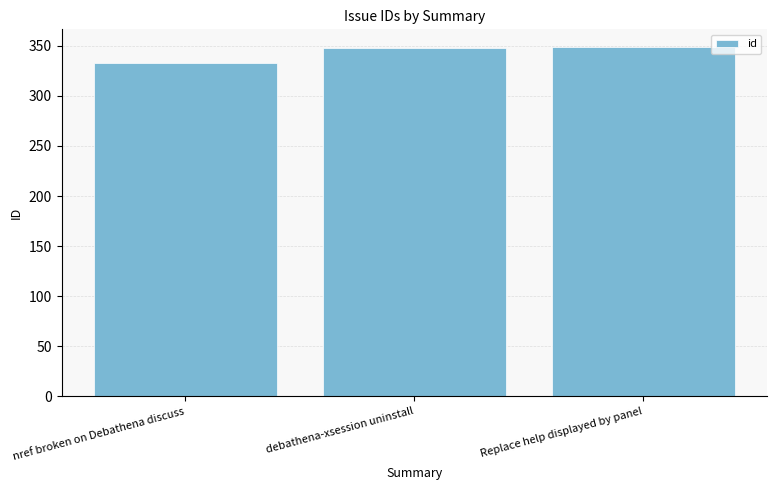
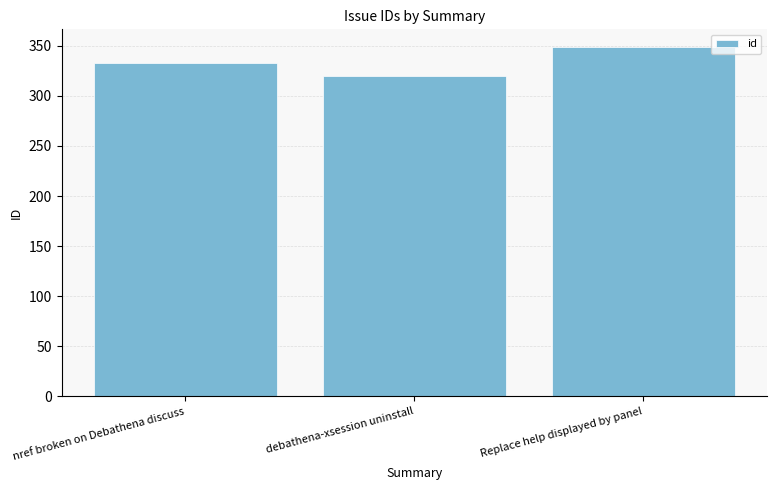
debathena-xsession uninstall: 348 -> 320
